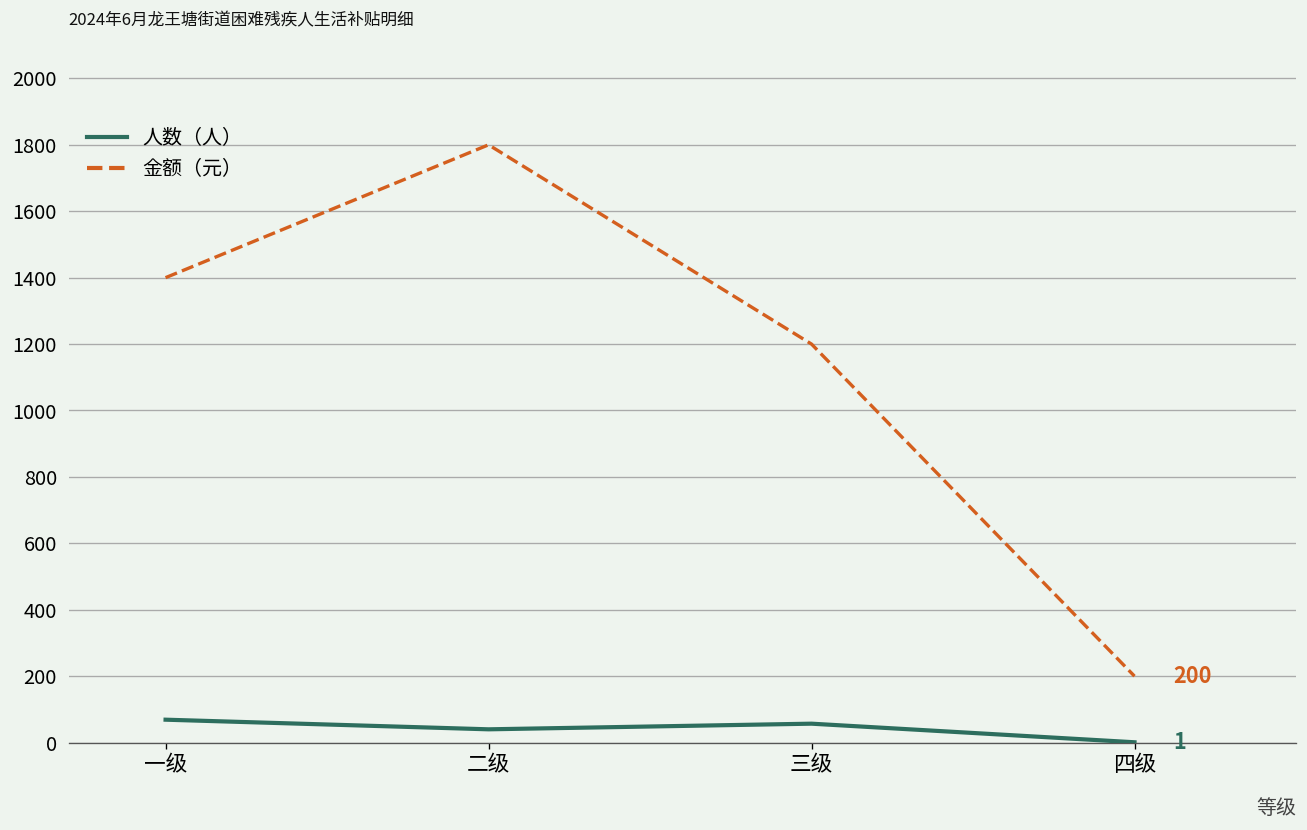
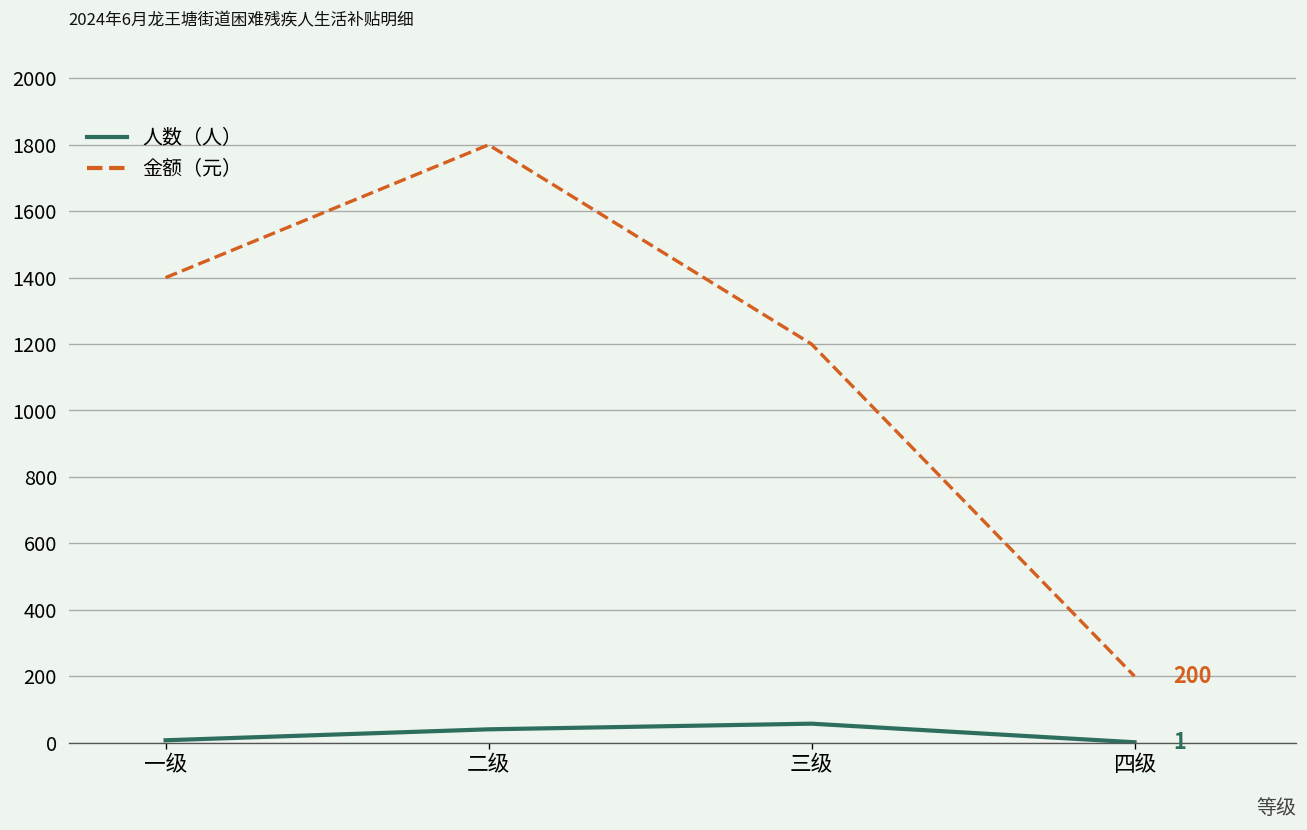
人数（人）, 一级: 70 -> 10
